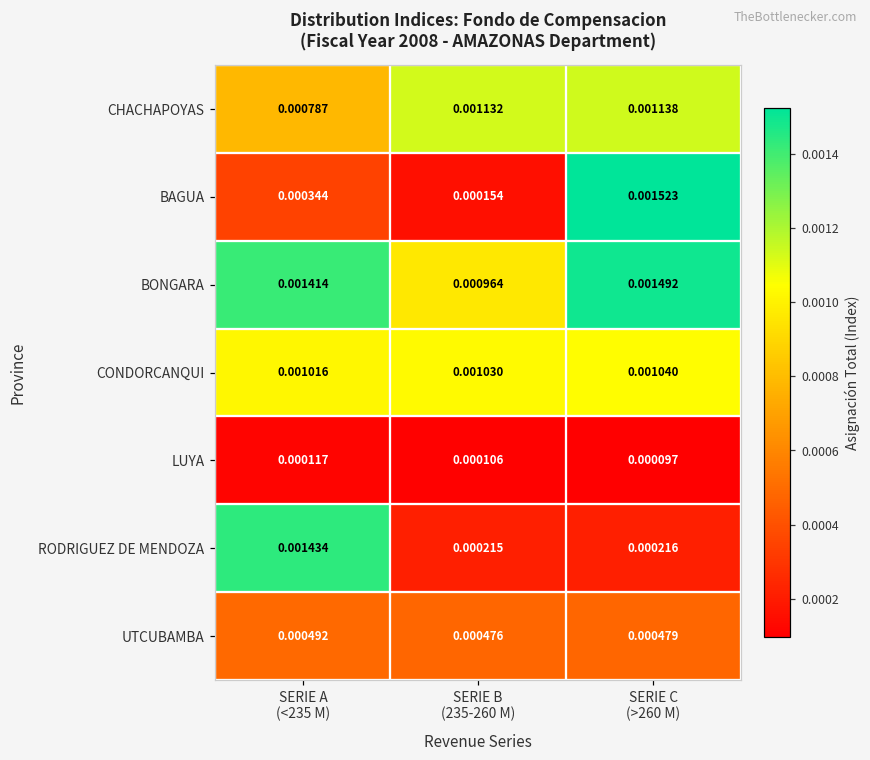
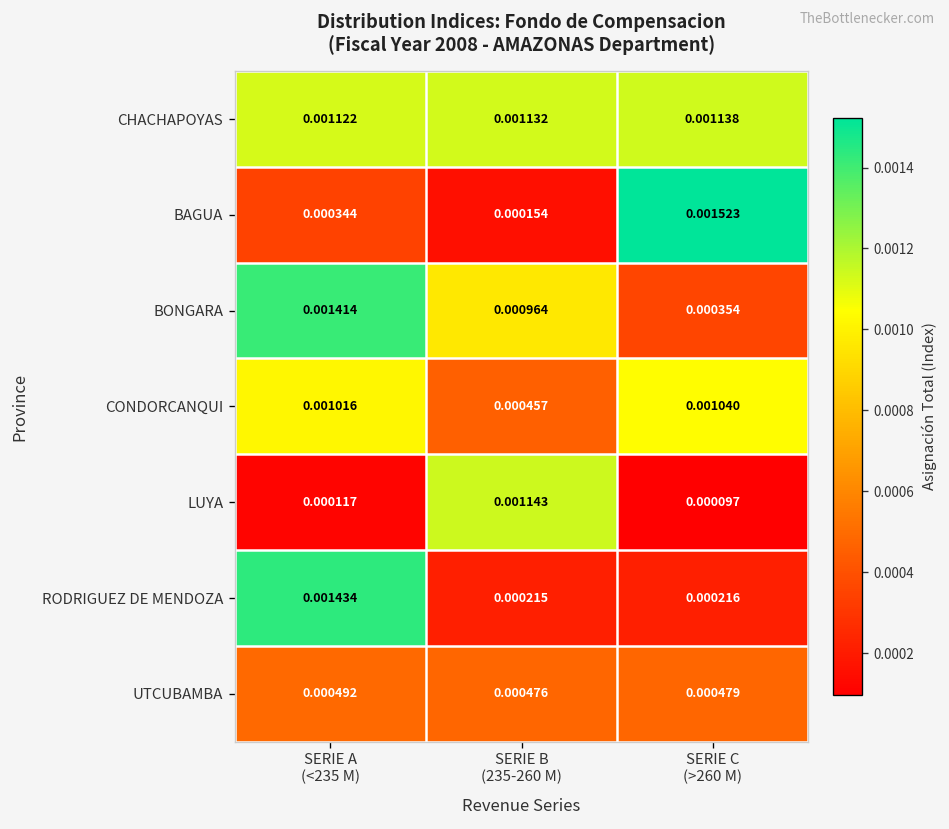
CHACHAPOYAS, SERIE A (<235 M): 0.000787 -> 0.001122
BONGARA, SERIE C (>260 M): 0.001492 -> 0.000354
CONDORCANQUI, SERIE B (235-260 M): 0.001030 -> 0.000457
LUYA, SERIE B (235-260 M): 0.000106 -> 0.001143
